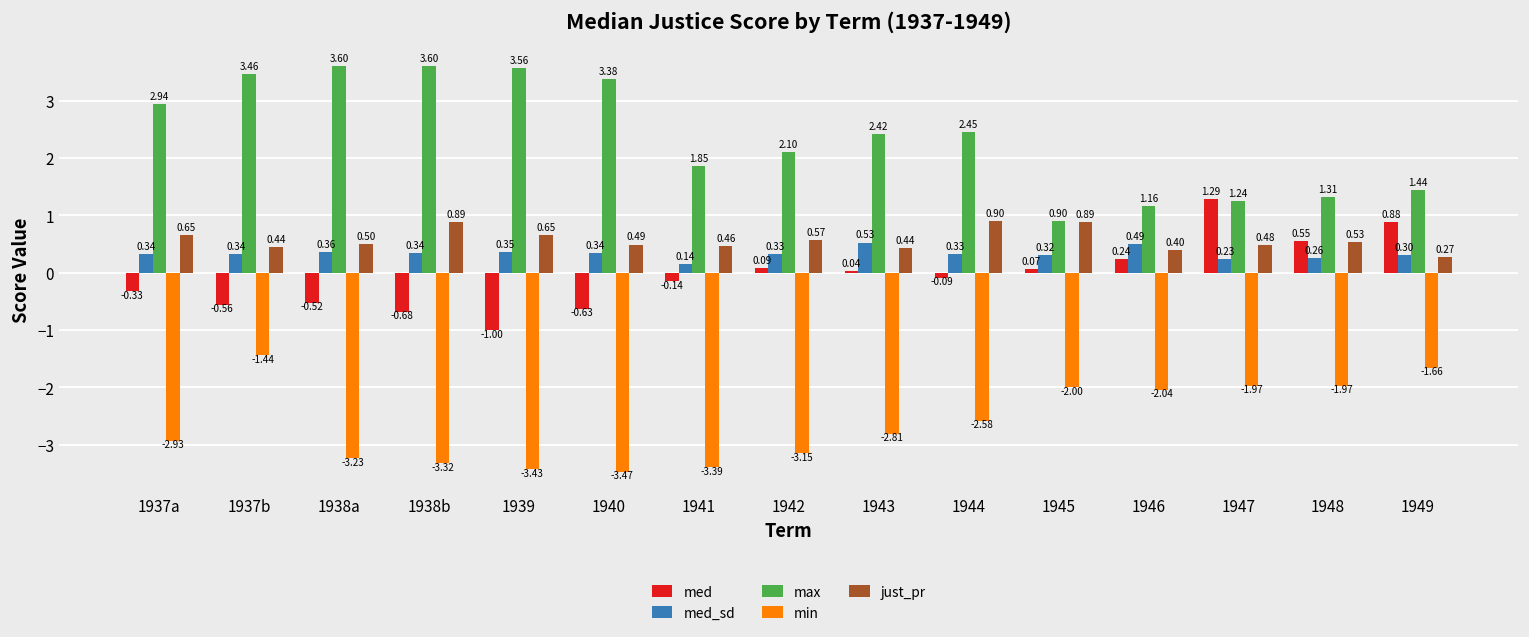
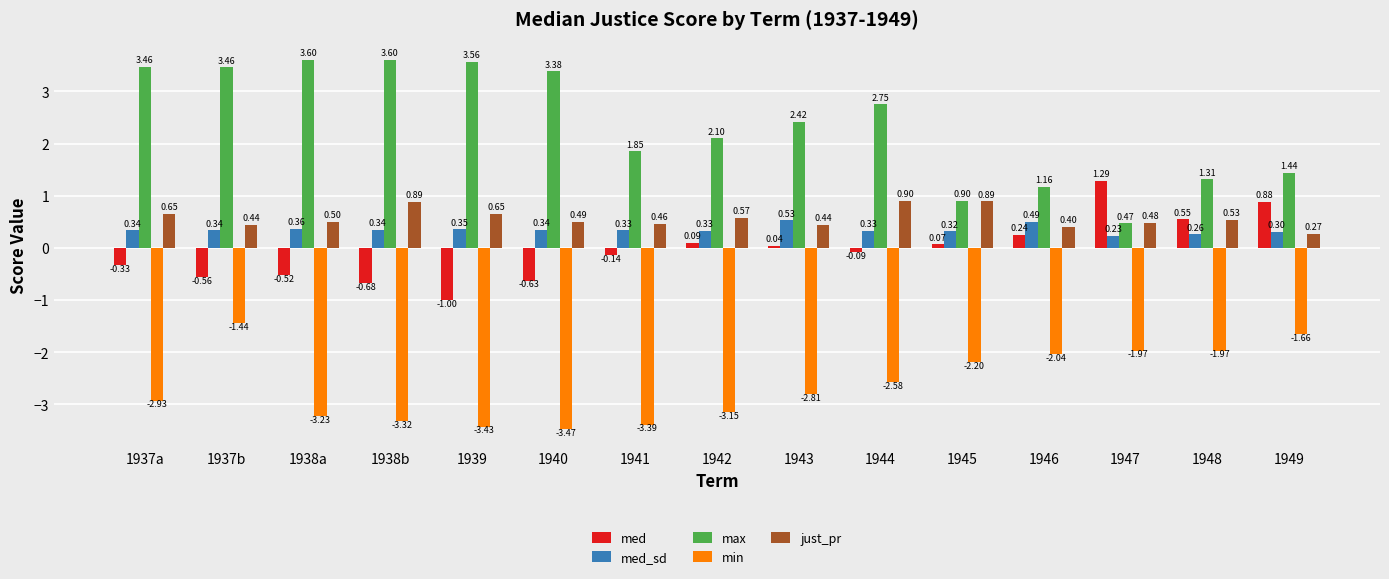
max, 1937a: 2.94 -> 3.46
med_sd, 1941: 0.14 -> 0.33
max, 1944: 2.45 -> 2.75
min, 1945: -2.00 -> -2.20
max, 1947: 1.24 -> 0.47
